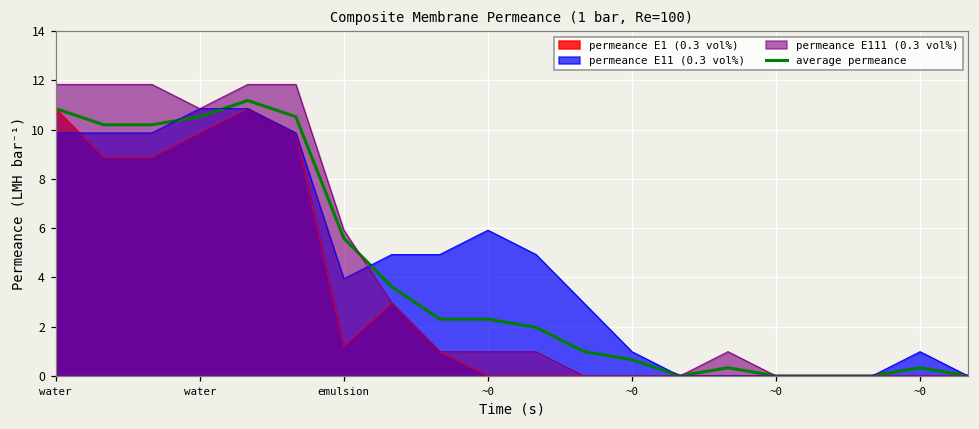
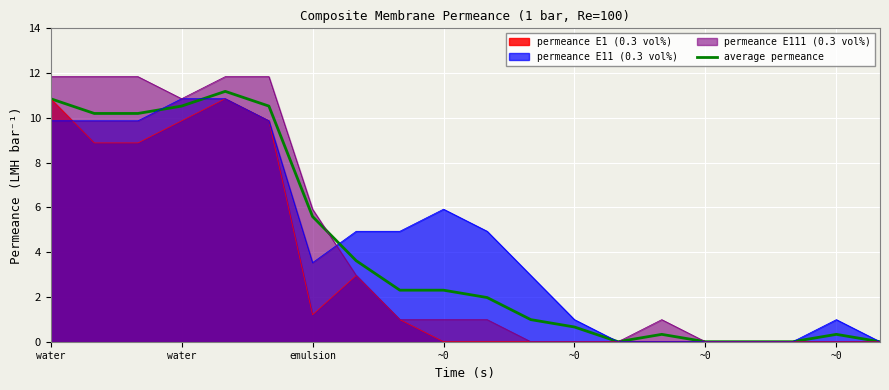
permeance E11 (0.3 vol%), emulsion: 3.9 -> 3.5
